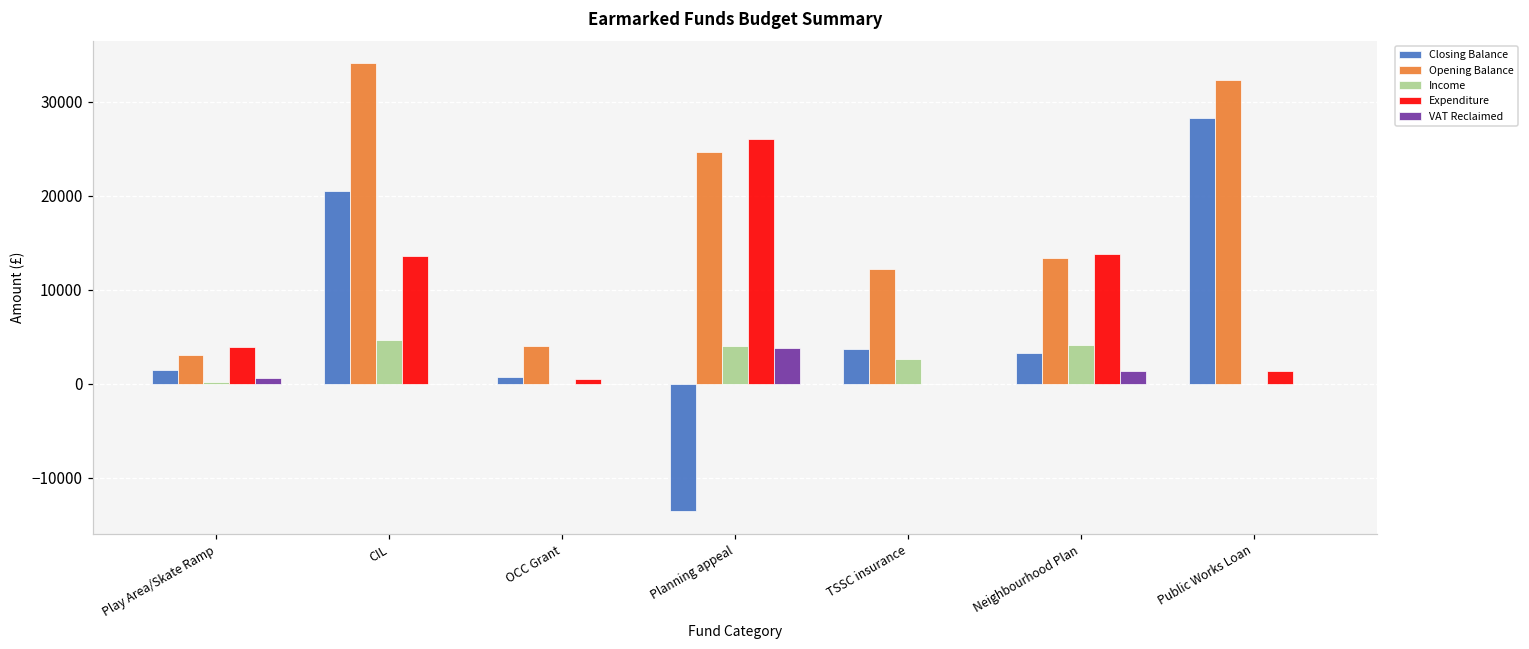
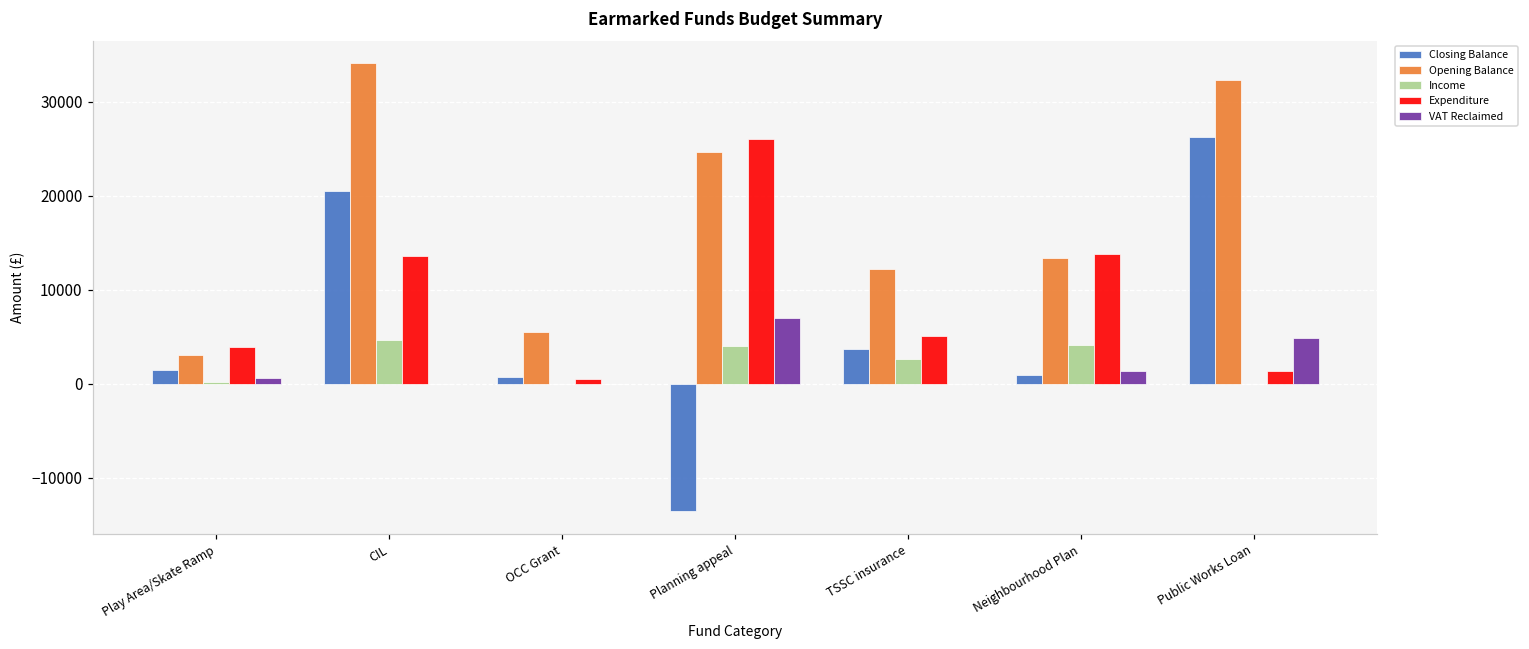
Opening Balance, OCC Grant: 4000 -> 6000
VAT Reclaimed, Planning appeal: 4000 -> 7000
Expenditure, TSSC insurance: 0 -> 5000
Closing Balance, Neighbourhood Plan: 3000 -> 1000
Closing Balance, Public Works Loan: 28000 -> 26000
VAT Reclaimed, Public Works Loan: 0 -> 5000
